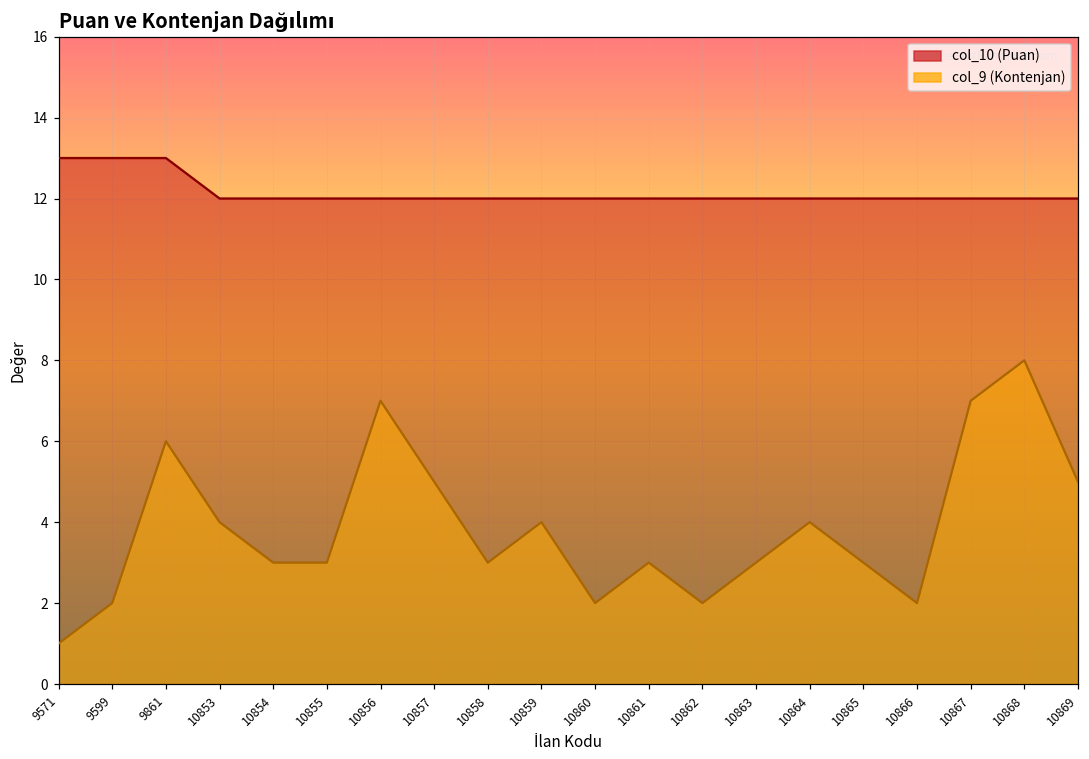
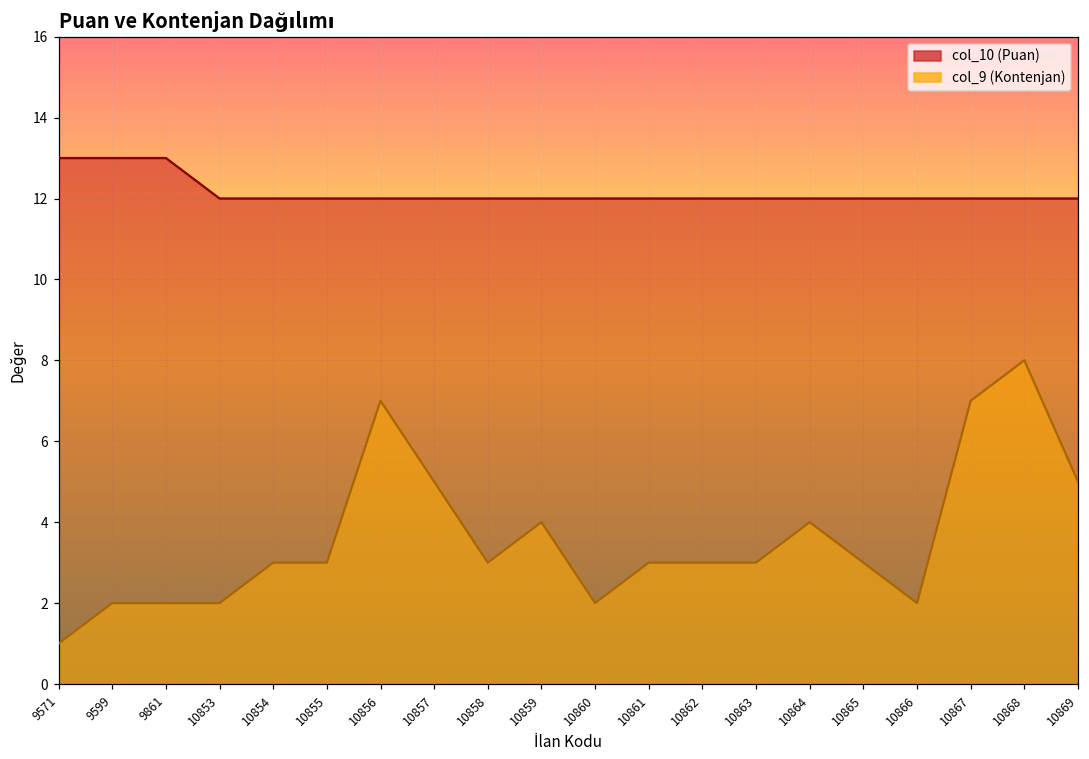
col_9 (Kontenjan), 9861: 6 -> 2
col_9 (Kontenjan), 10853: 4 -> 2
col_9 (Kontenjan), 10862: 2 -> 3
